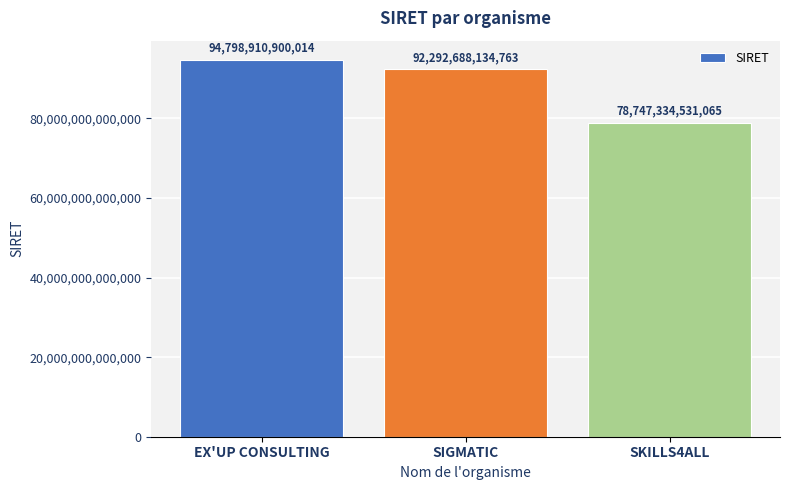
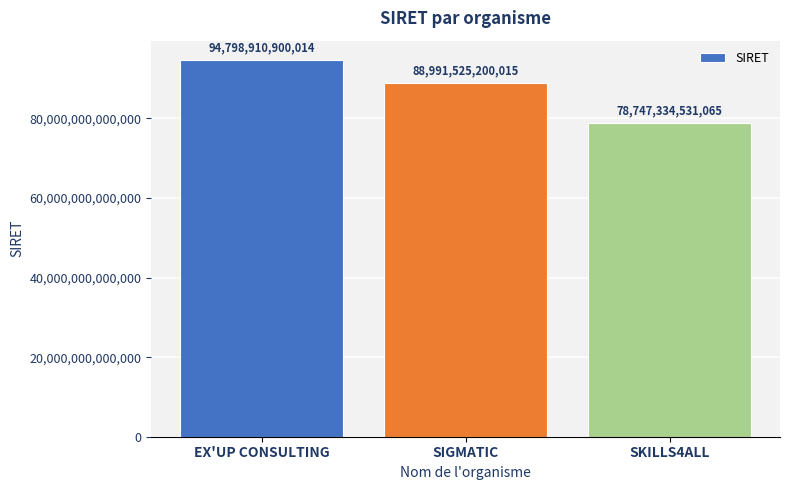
SIGMATIC: 92,292,688,134,763 -> 88,991,525,200,015
